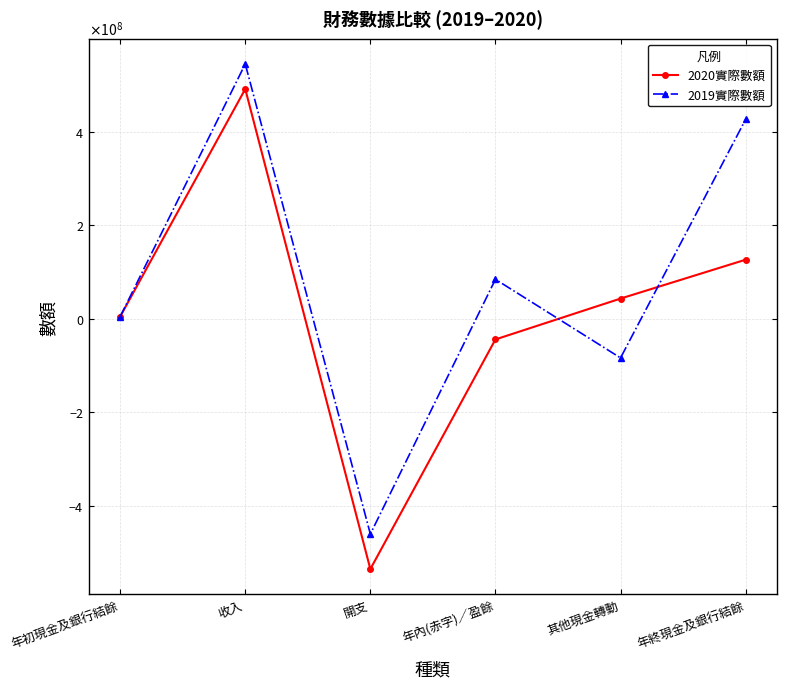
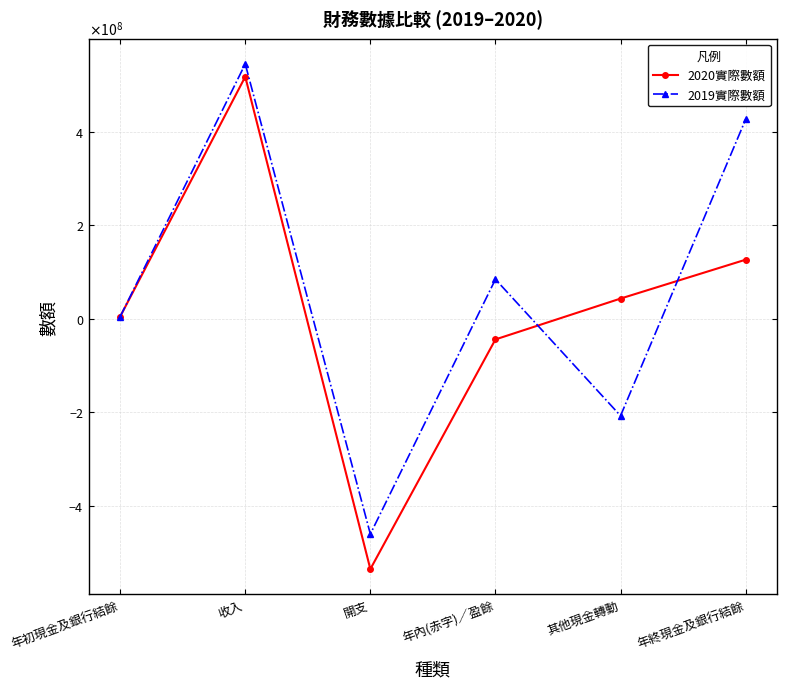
2020實際數額, 收入: 490000000 -> 520000000
2019實際數額, 其他現金轉動: -80000000 -> -210000000
